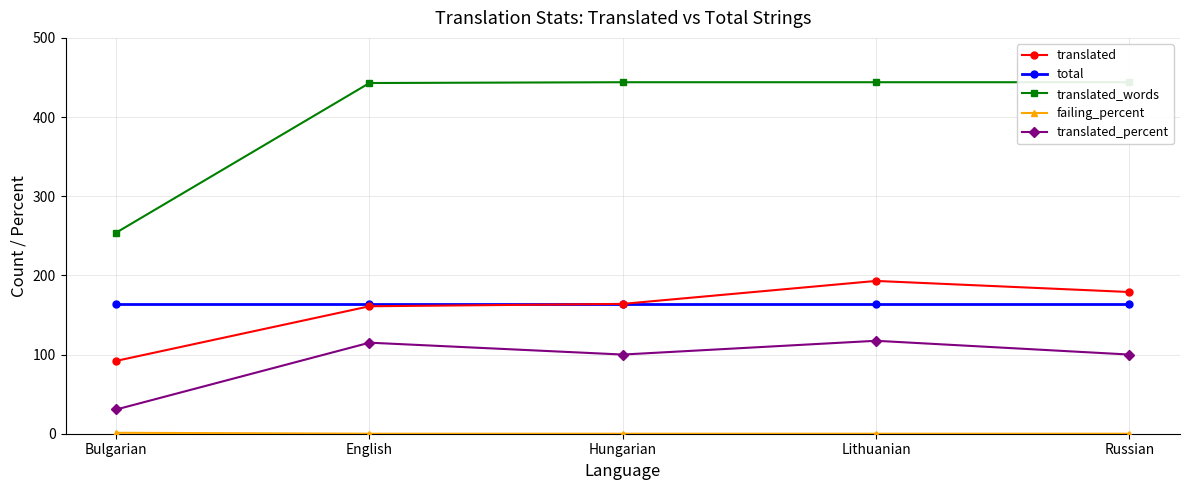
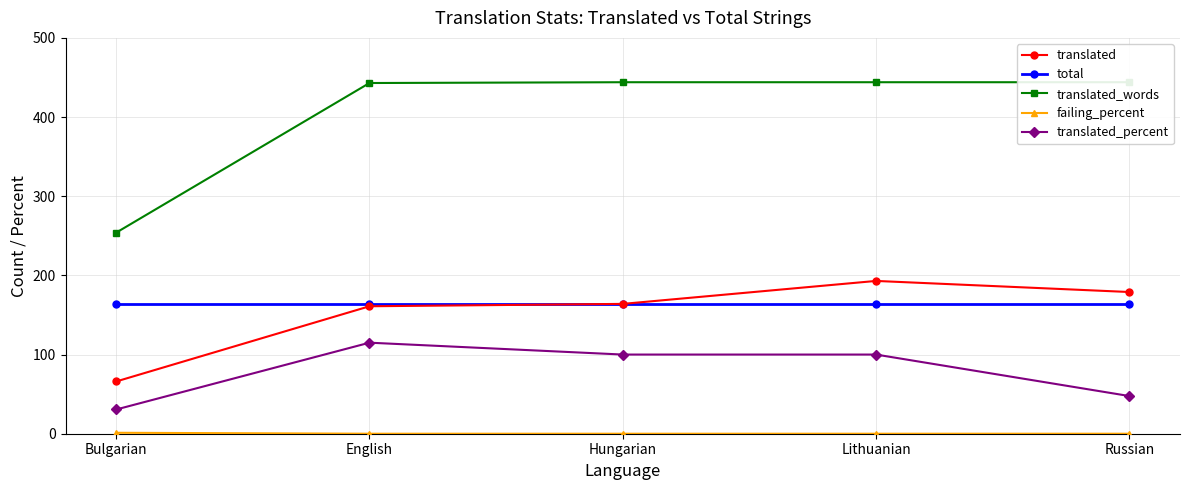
translated, Bulgarian: 90 -> 70
translated_percent, Lithuanian: 120 -> 100
translated_percent, Russian: 100 -> 50
